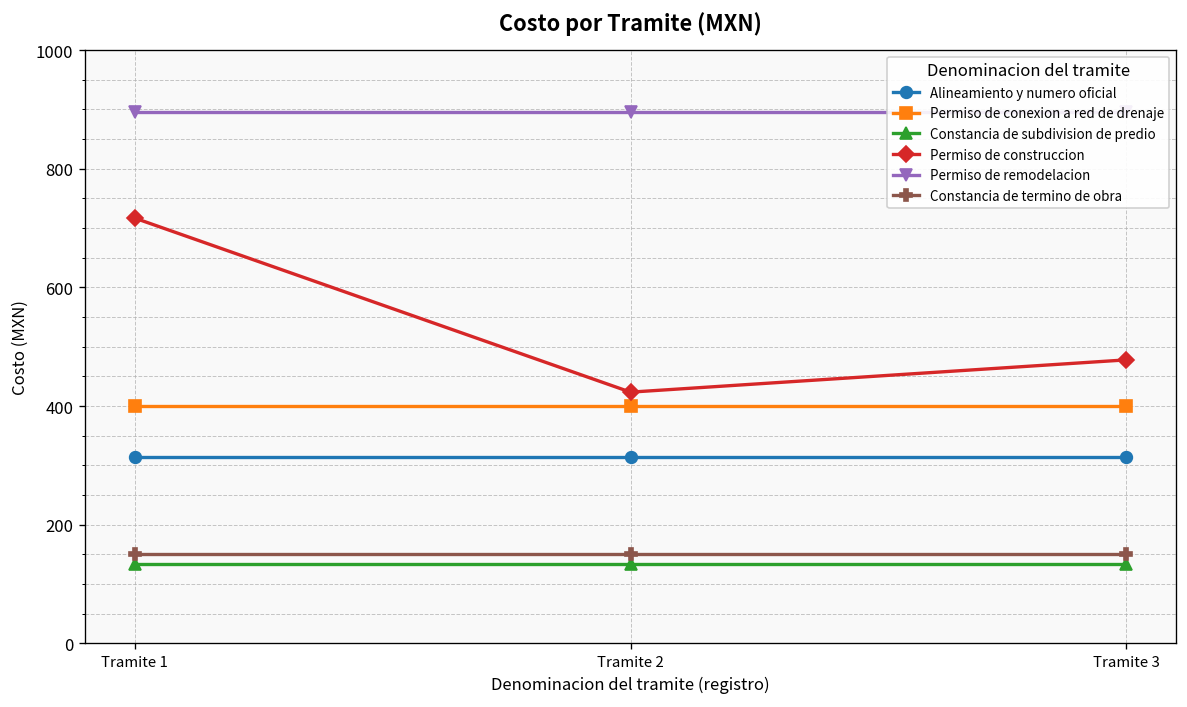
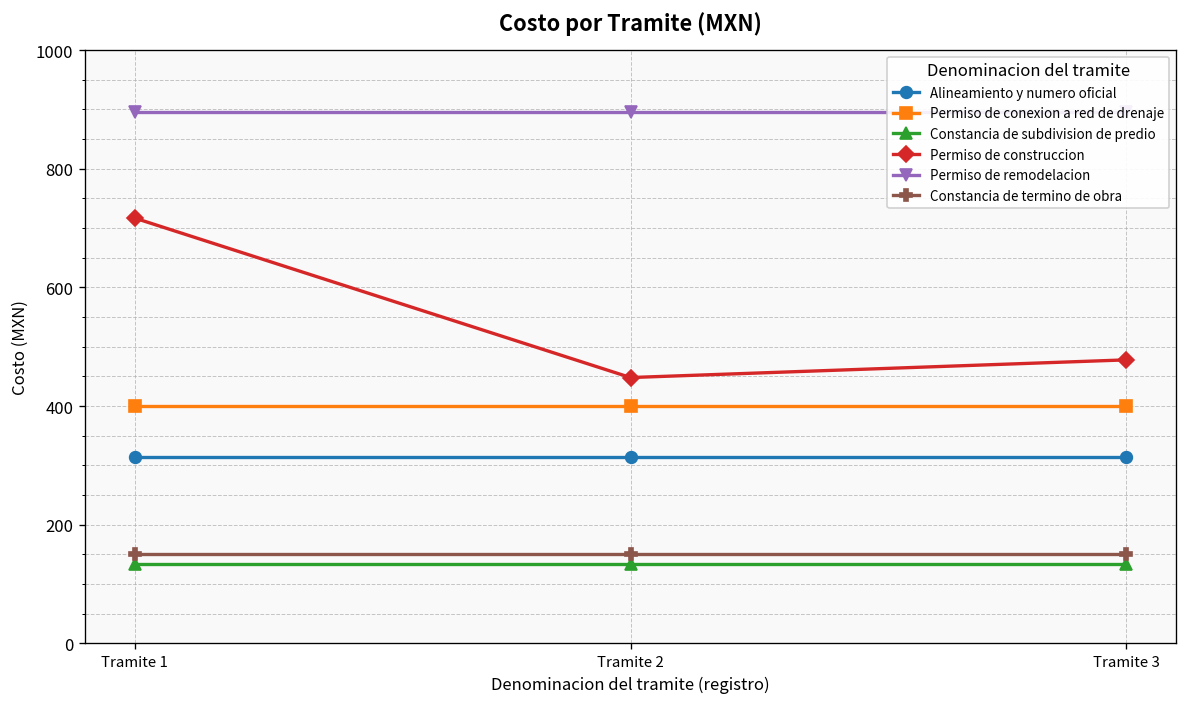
Permiso de construccion, Tramite 2: 420 -> 450
